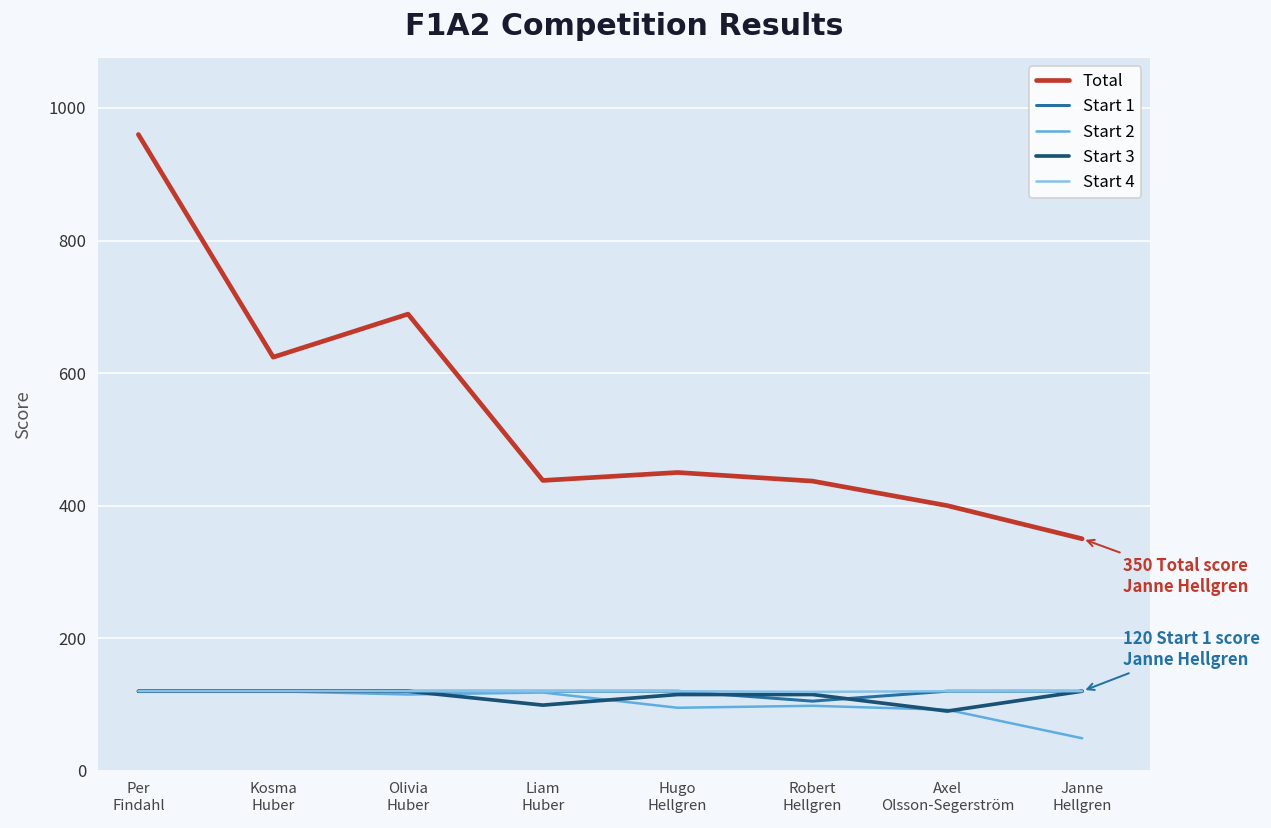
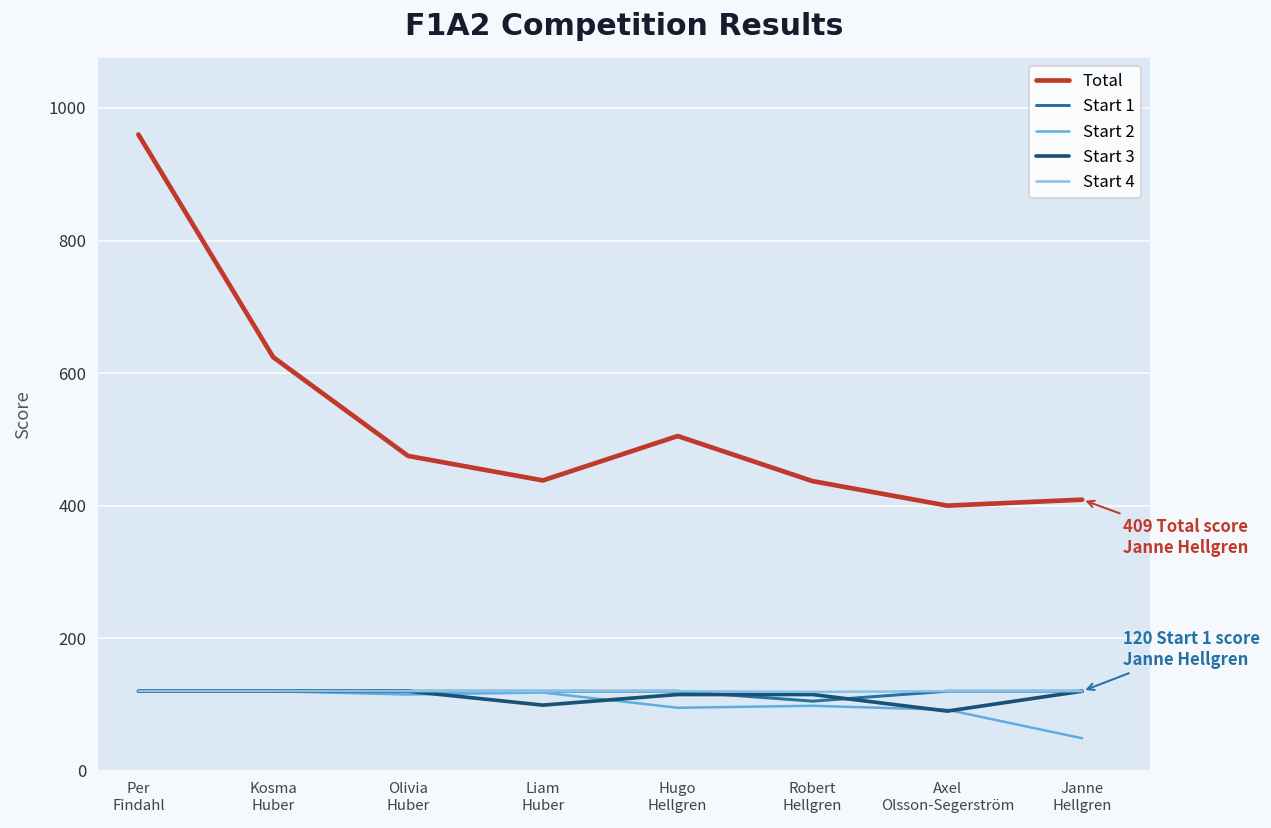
Total, Olivia Huber: 690 -> 480
Total, Hugo Hellgren: 450 -> 510
Total, Janne Hellgren: 350 -> 409
